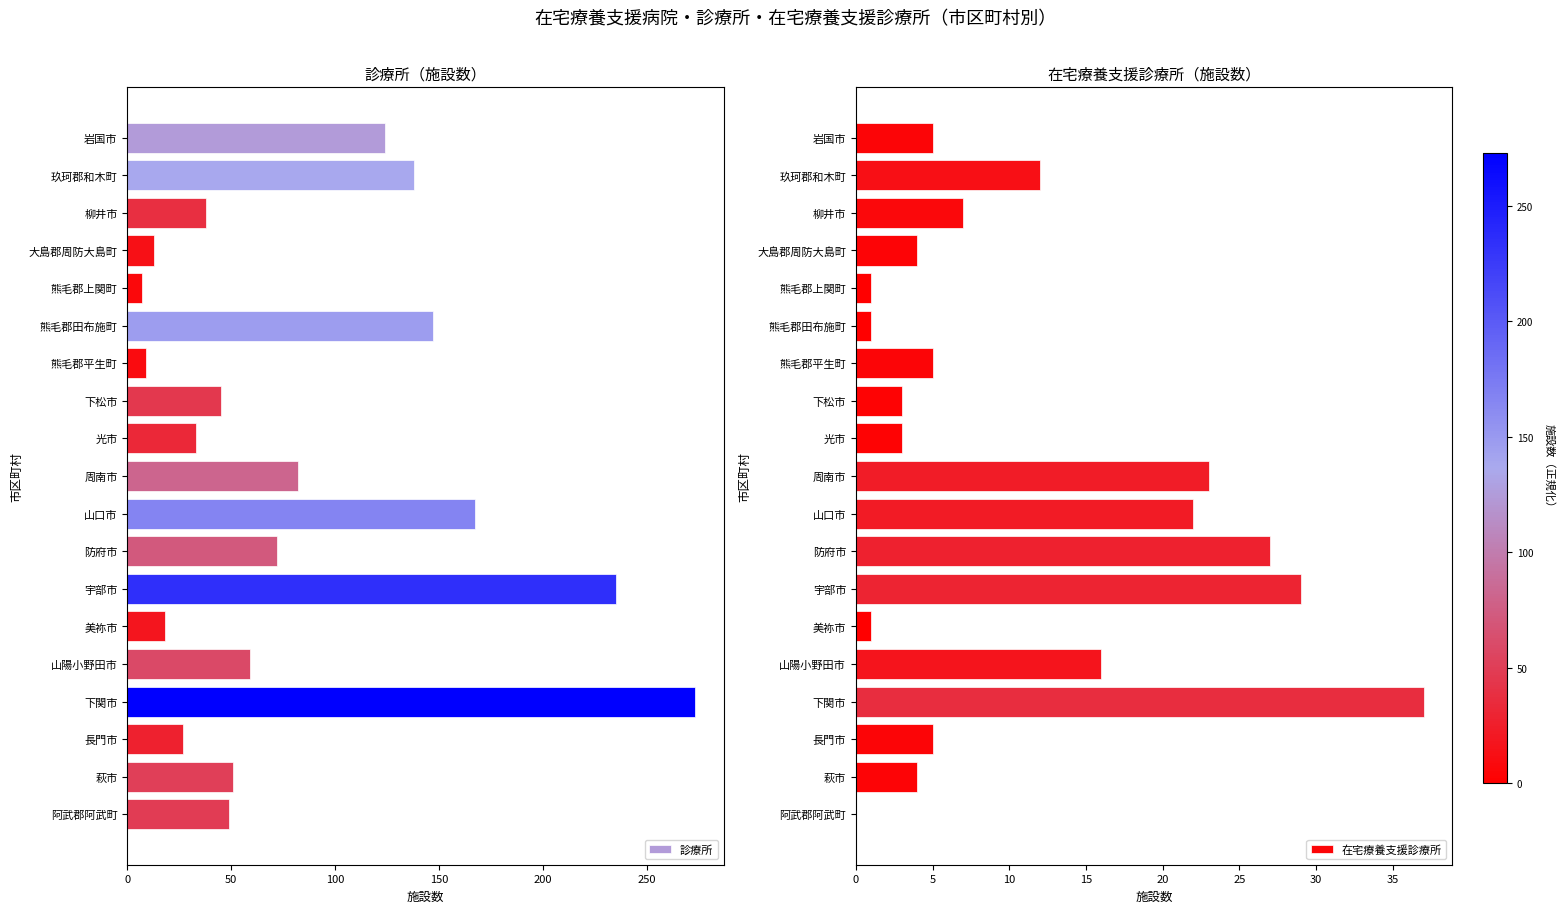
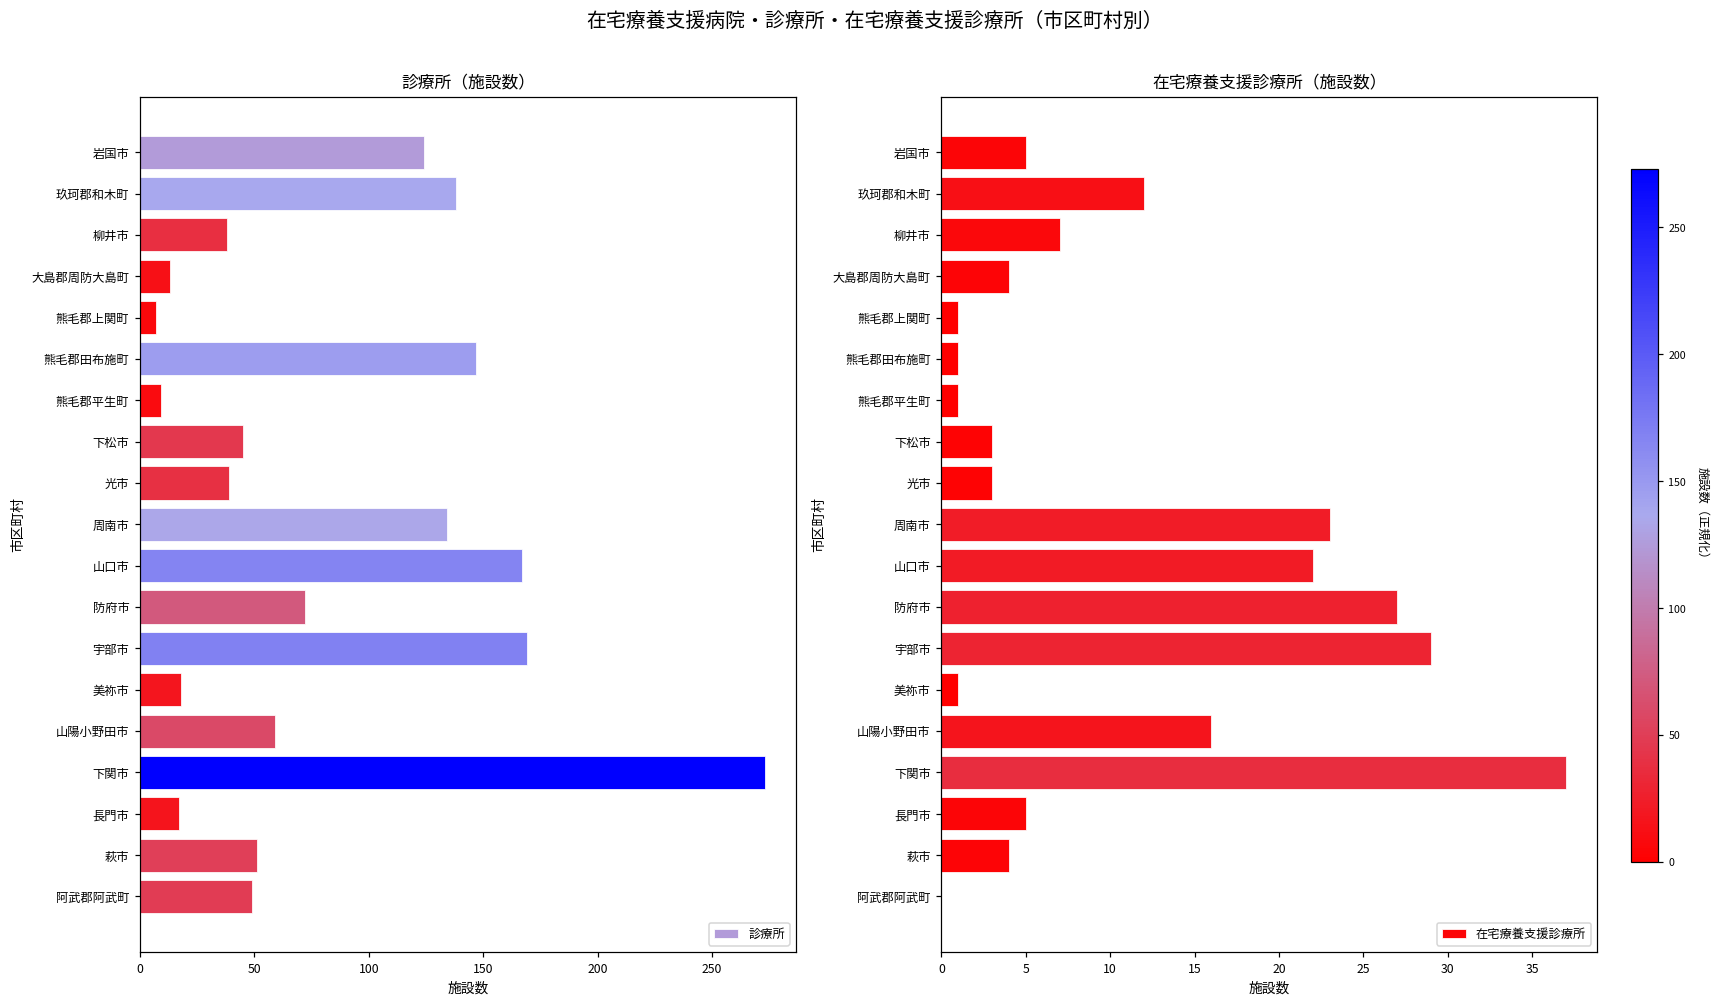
診療所（施設数）, 光市: 33 -> 39
診療所（施設数）, 周南市: 82 -> 134
診療所（施設数）, 宇部市: 235 -> 169
診療所（施設数）, 長門市: 27 -> 17
在宅療養支援診療所（施設数）, 熊毛郡平生町: 5 -> 1
